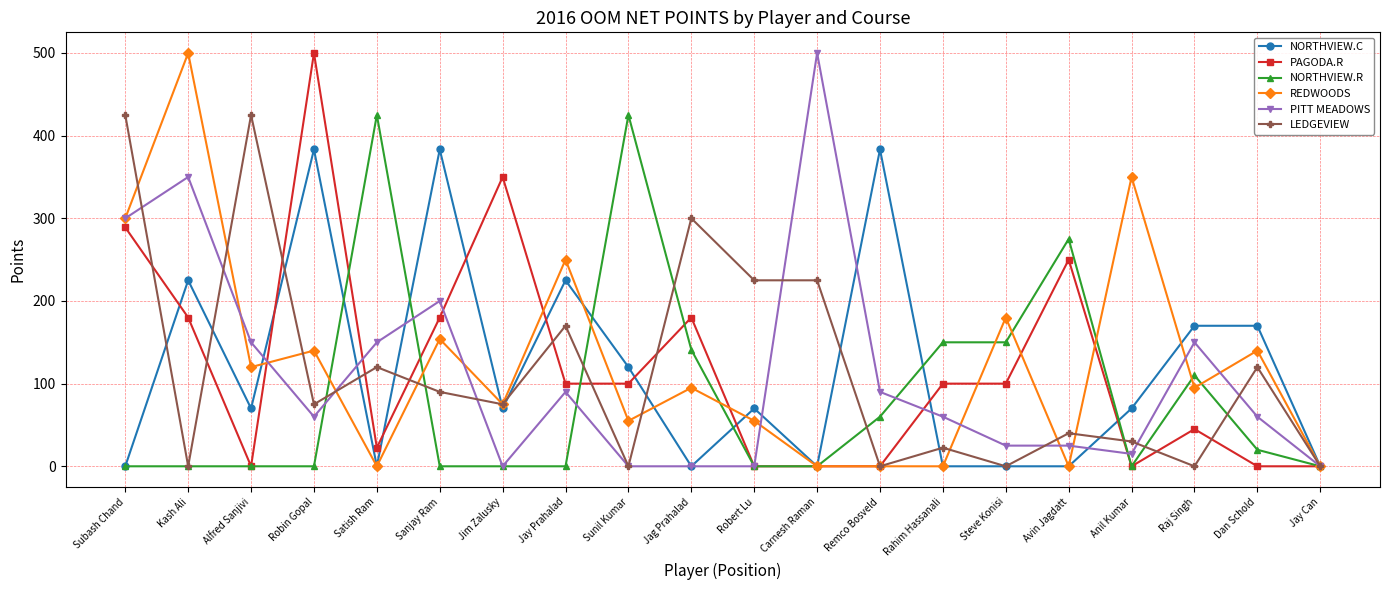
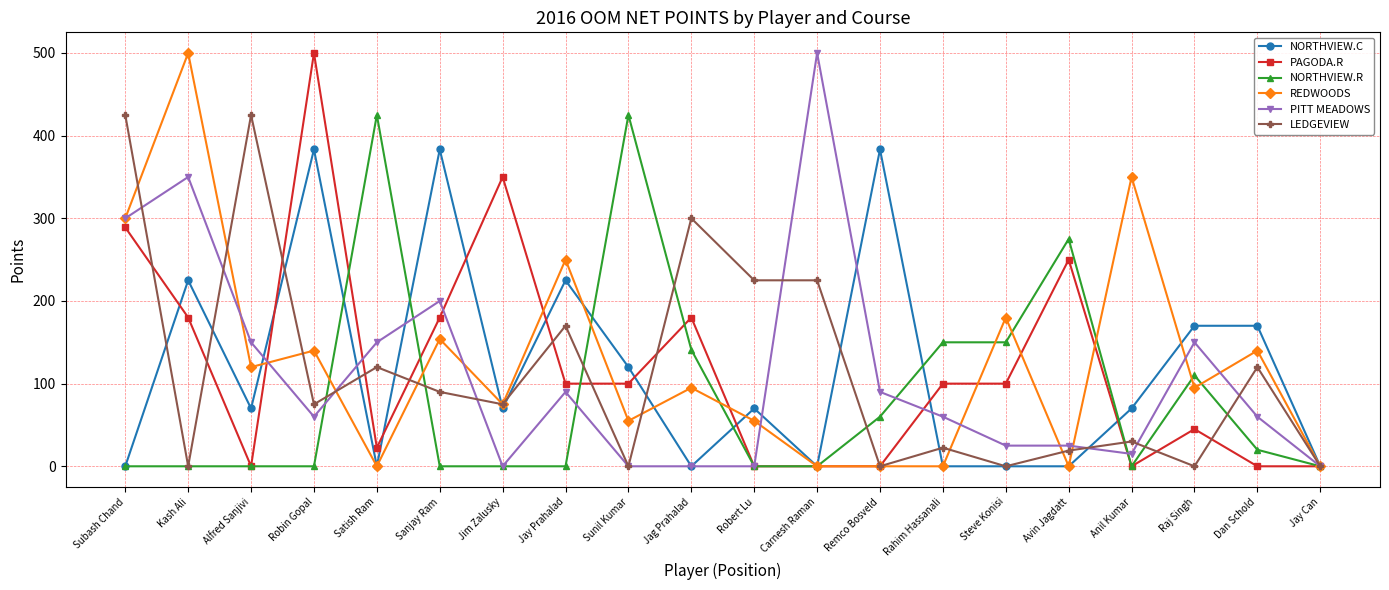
LEDGEVIEW, Avin Jagdatt: 40 -> 20
